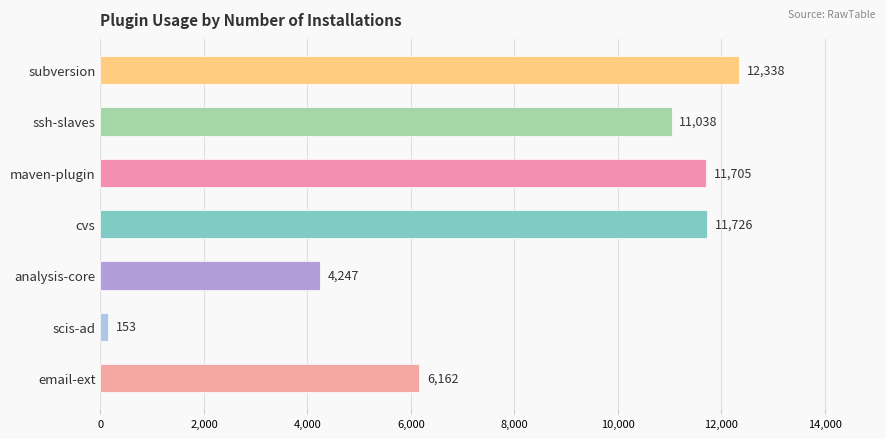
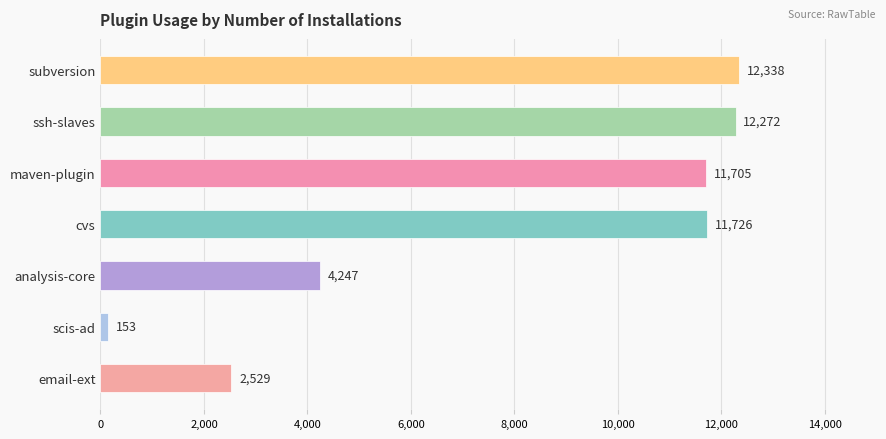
ssh-slaves: 11,038 -> 12,272
email-ext: 6,162 -> 2,529
